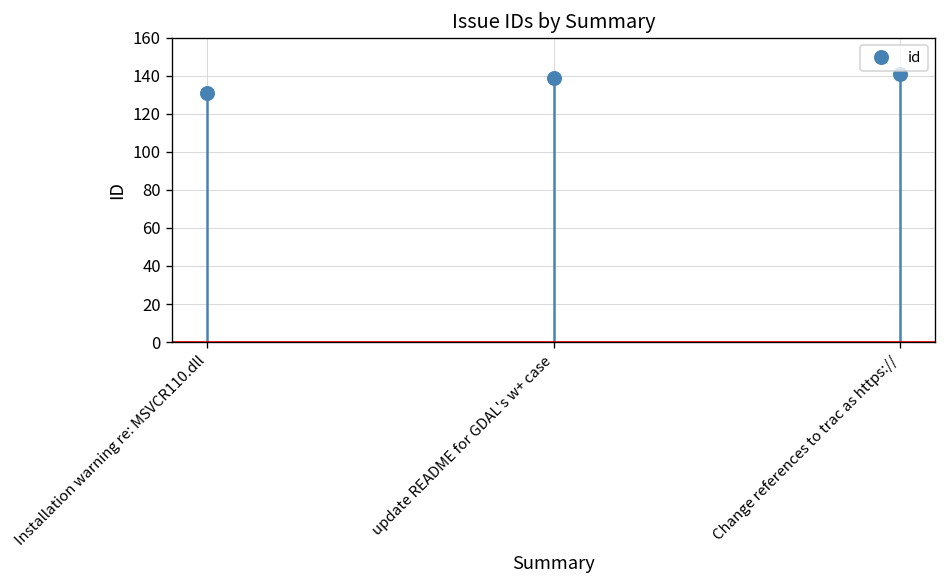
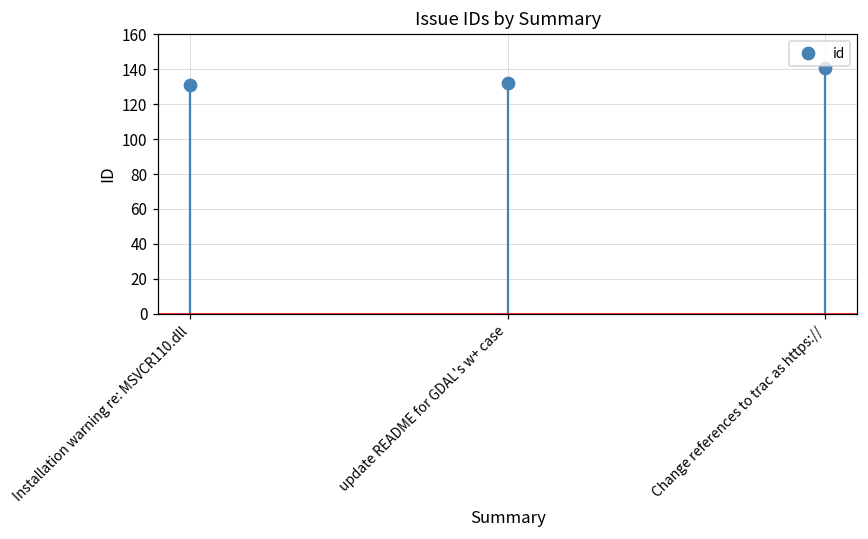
update README for GDAL's w+ case: 139 -> 132
